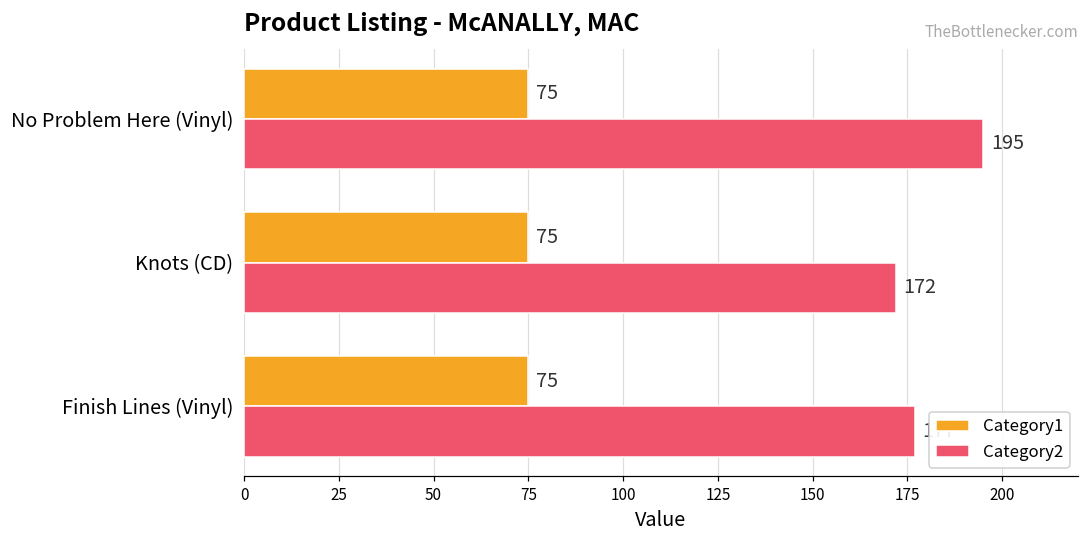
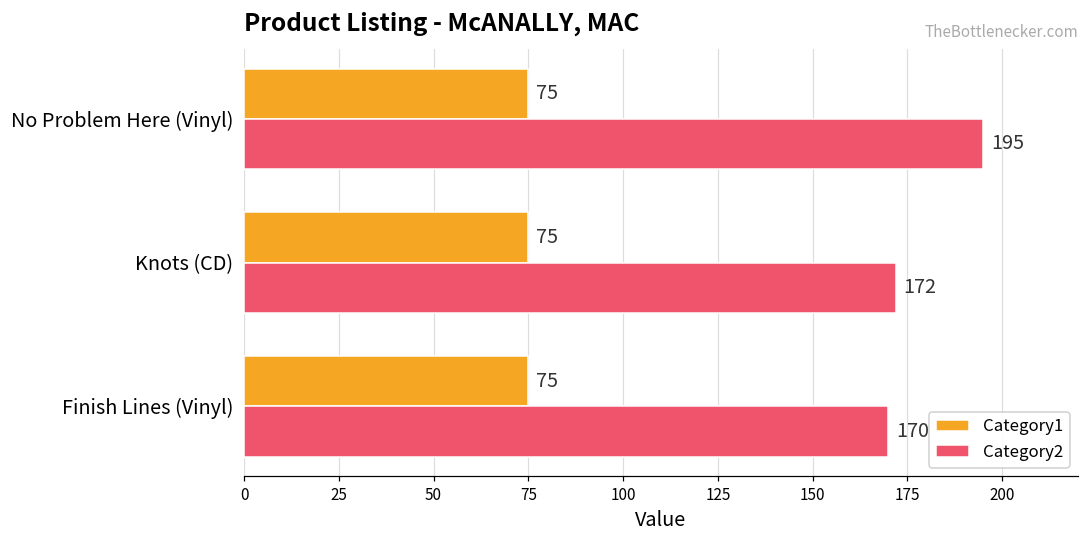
Category2, Finish Lines (Vinyl): 177 -> 170
